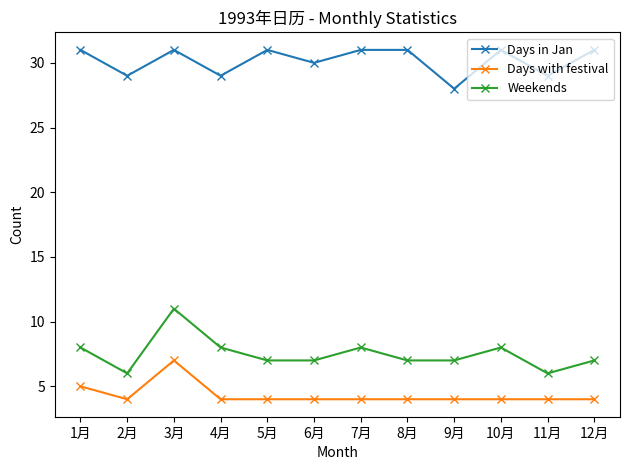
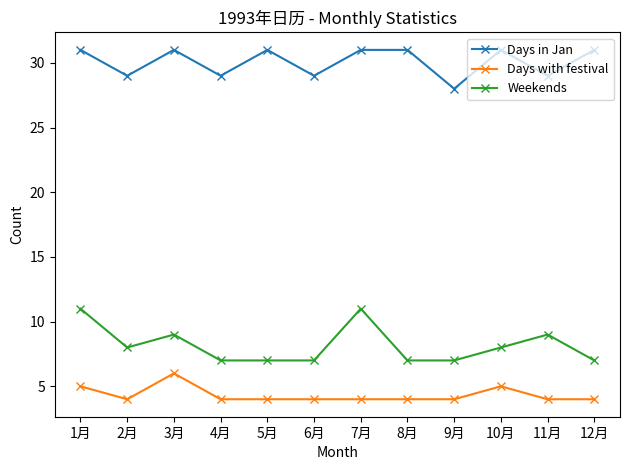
Weekends, 1月: 8 -> 11
Weekends, 2月: 6 -> 8
Days with festival, 3月: 7 -> 6
Weekends, 3月: 11 -> 9
Weekends, 4月: 8 -> 7
Days in Jan, 6月: 30 -> 29
Weekends, 7月: 8 -> 11
Days with festival, 10月: 4 -> 5
Weekends, 11月: 6 -> 9
